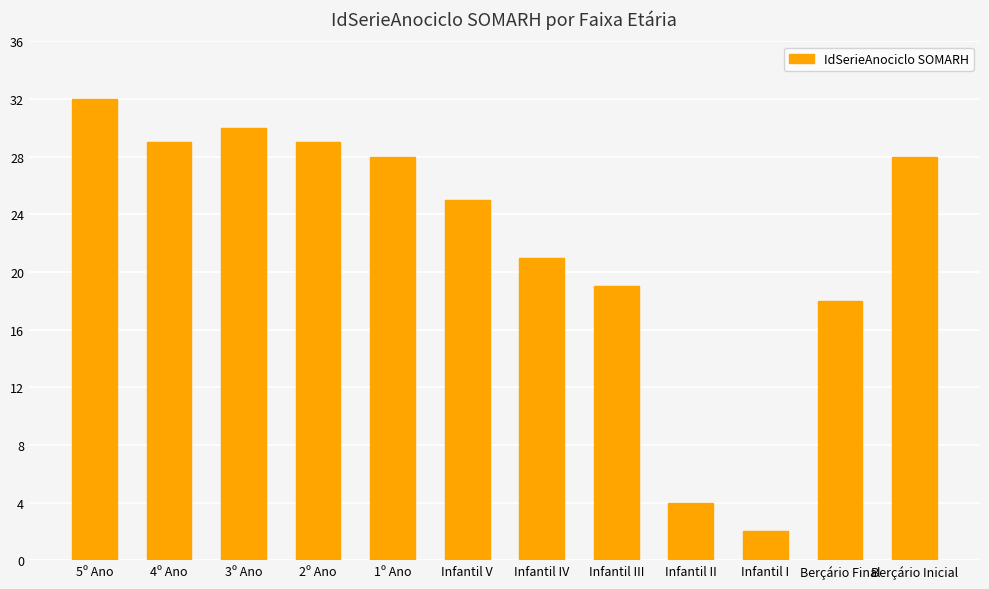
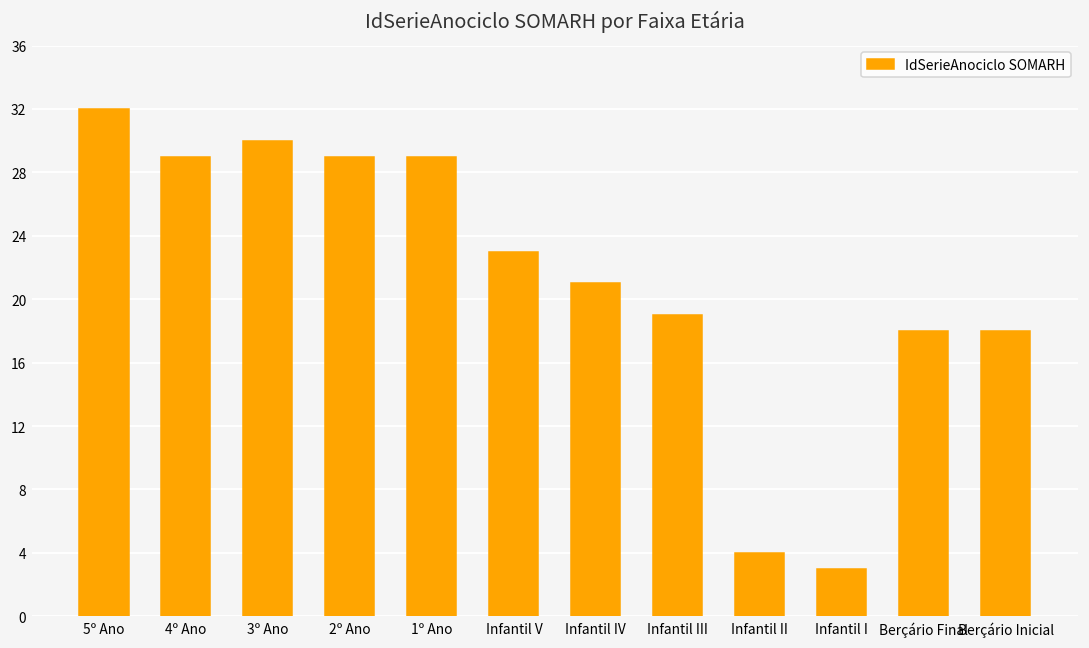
1º Ano: 28 -> 29
Infantil V: 25 -> 23
Infantil I: 2 -> 3
Berçário Inicial: 28 -> 18
